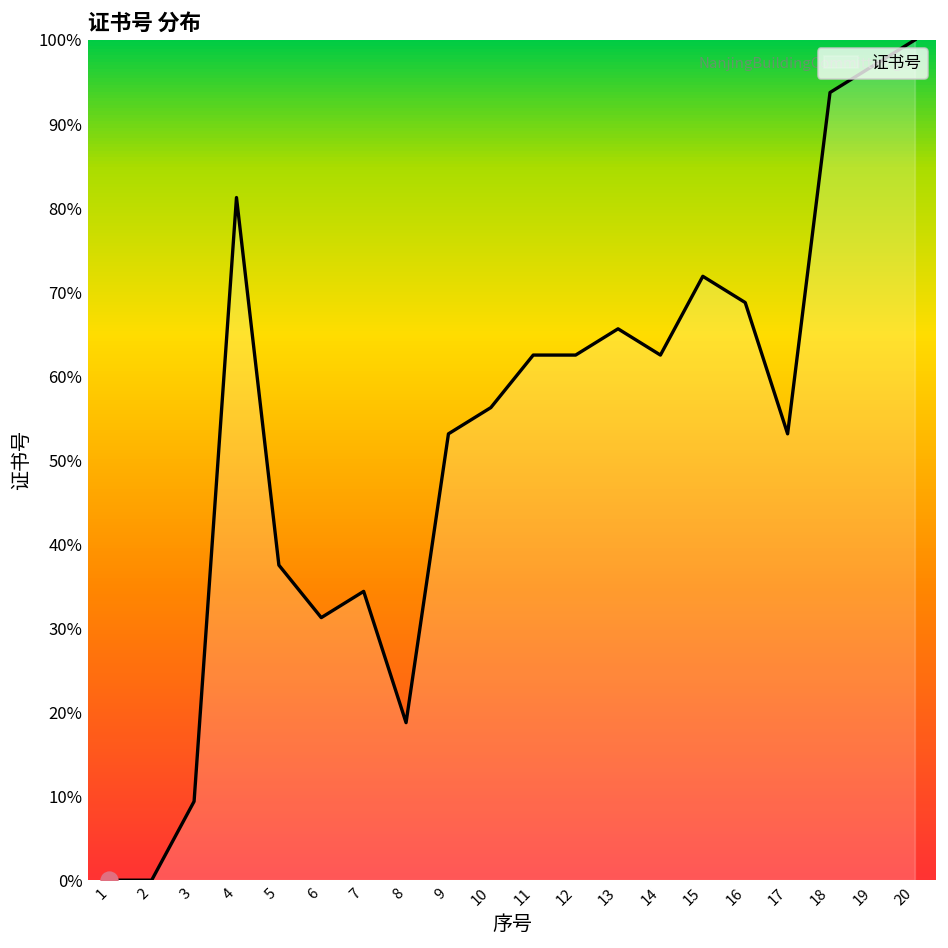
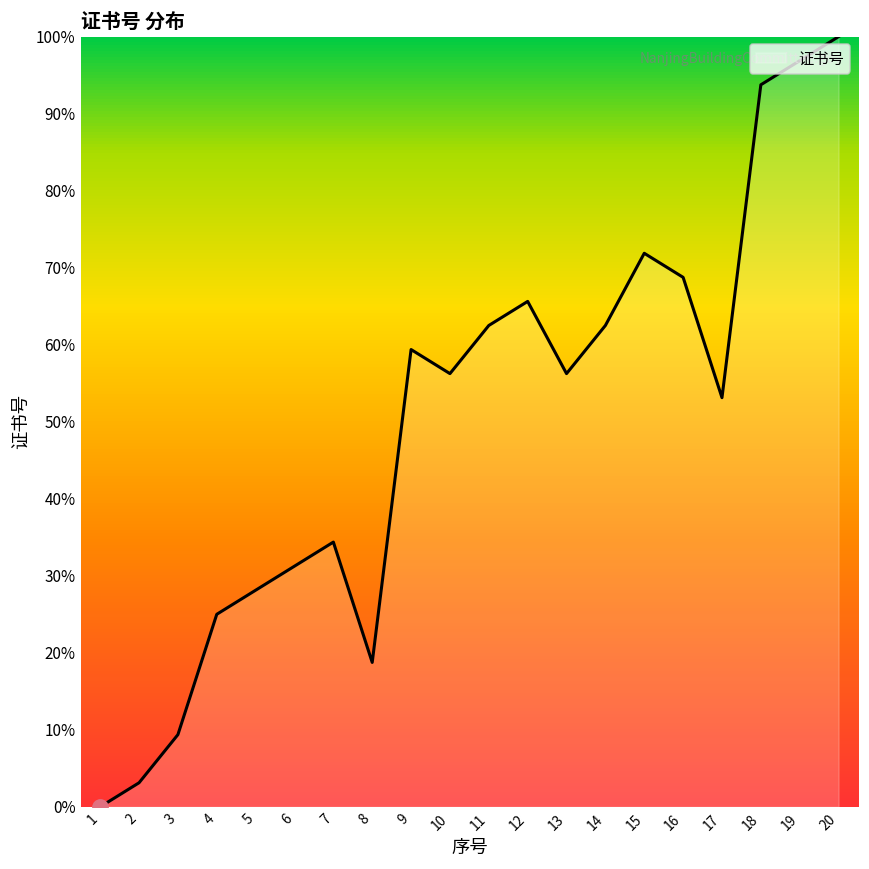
证书号, 2: 0% -> 3%
证书号, 4: 81% -> 25%
证书号, 5: 38% -> 28%
证书号, 9: 53% -> 59%
证书号, 12: 63% -> 66%
证书号, 13: 66% -> 56%
